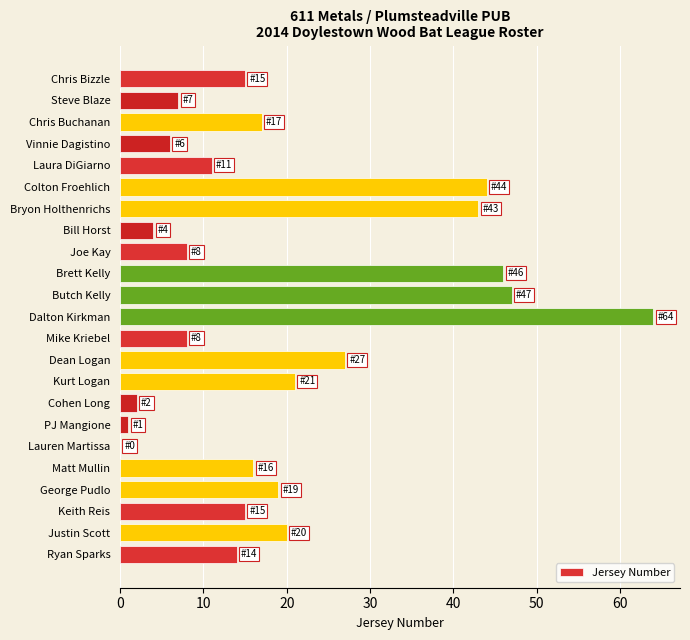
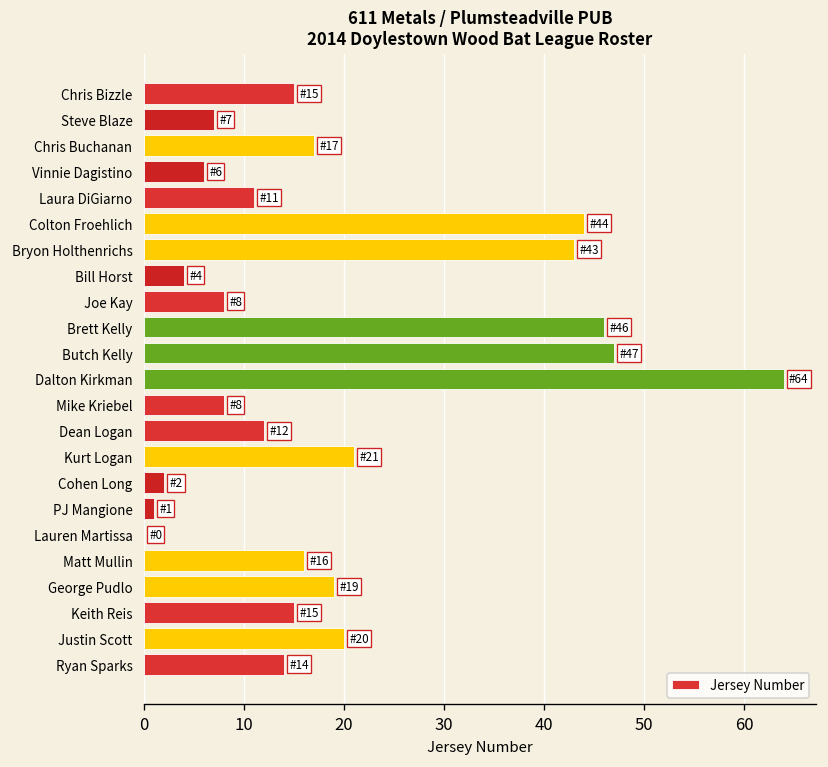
Dean Logan: 27 -> 12
